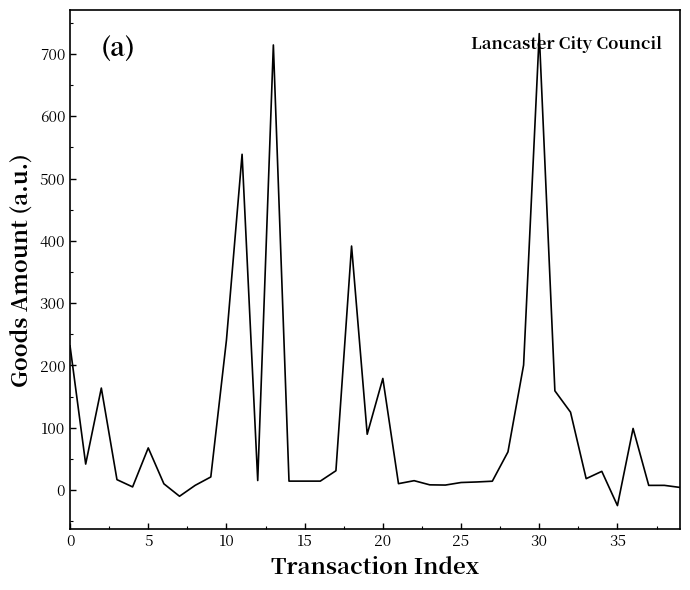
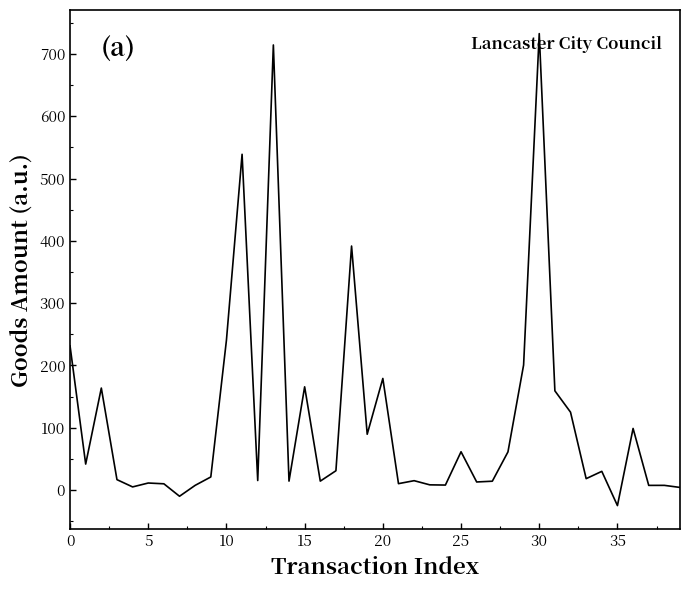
5: 70 -> 10
15: 10 -> 170
25: 10 -> 60
